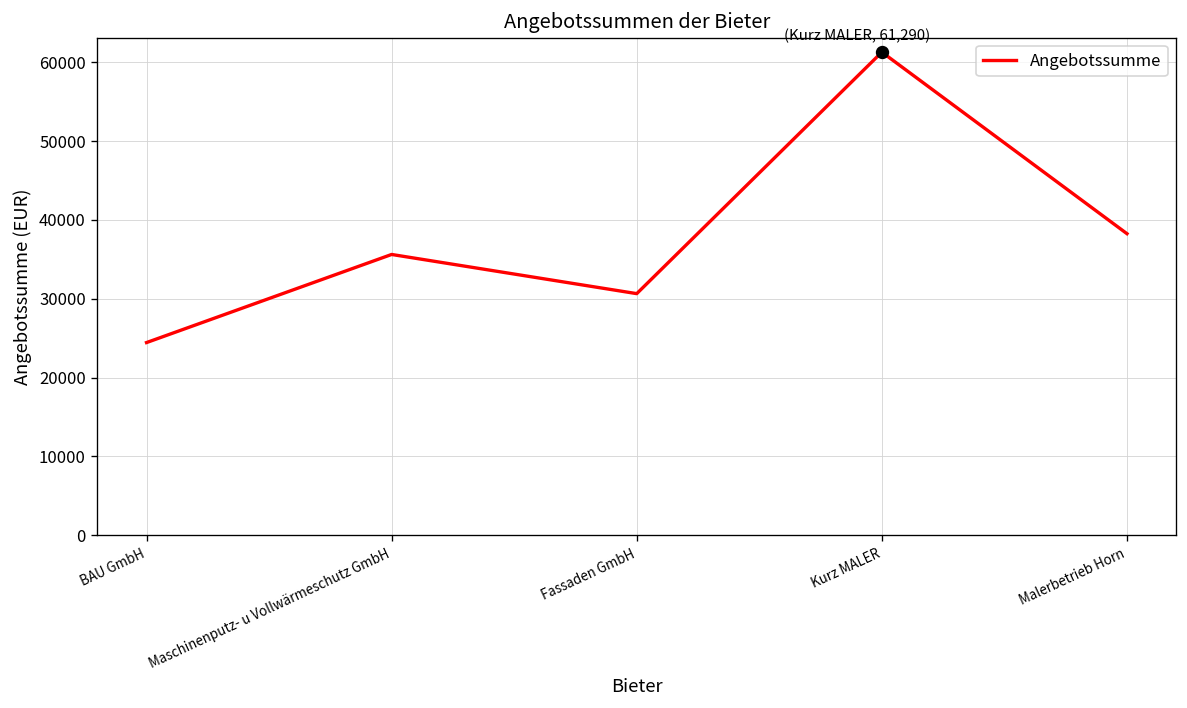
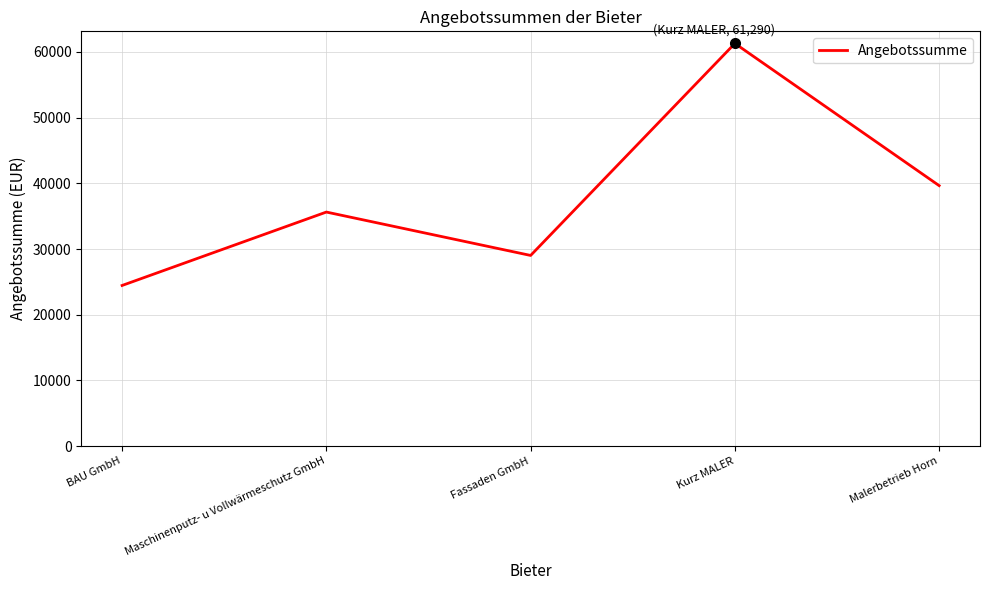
Angebotssumme, Fassaden GmbH: 31000 -> 29000
Angebotssumme, Malerbetrieb Horn: 38000 -> 40000
